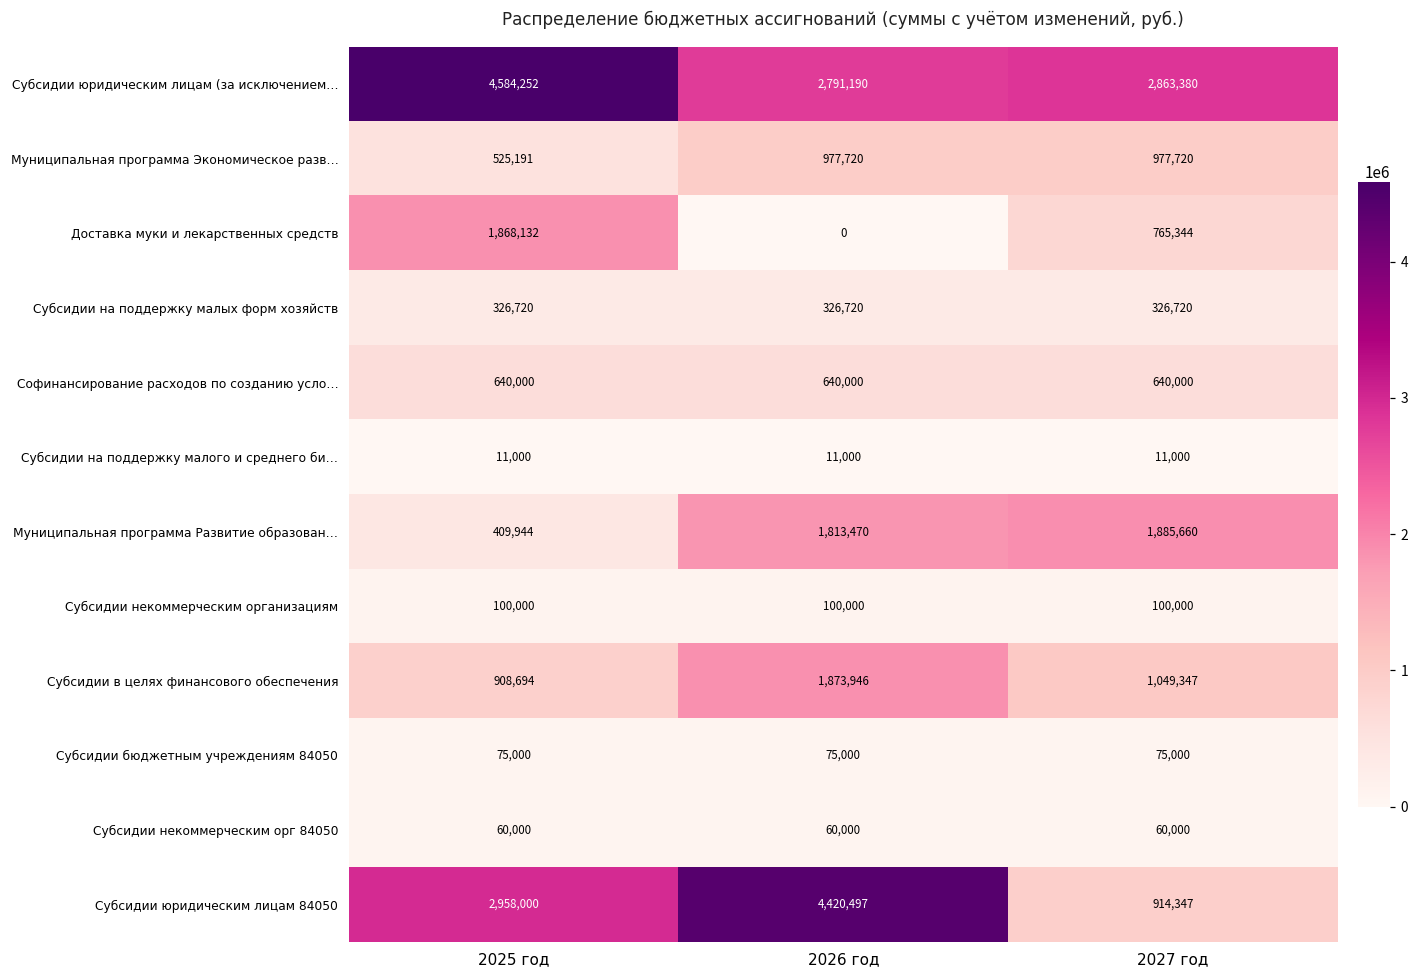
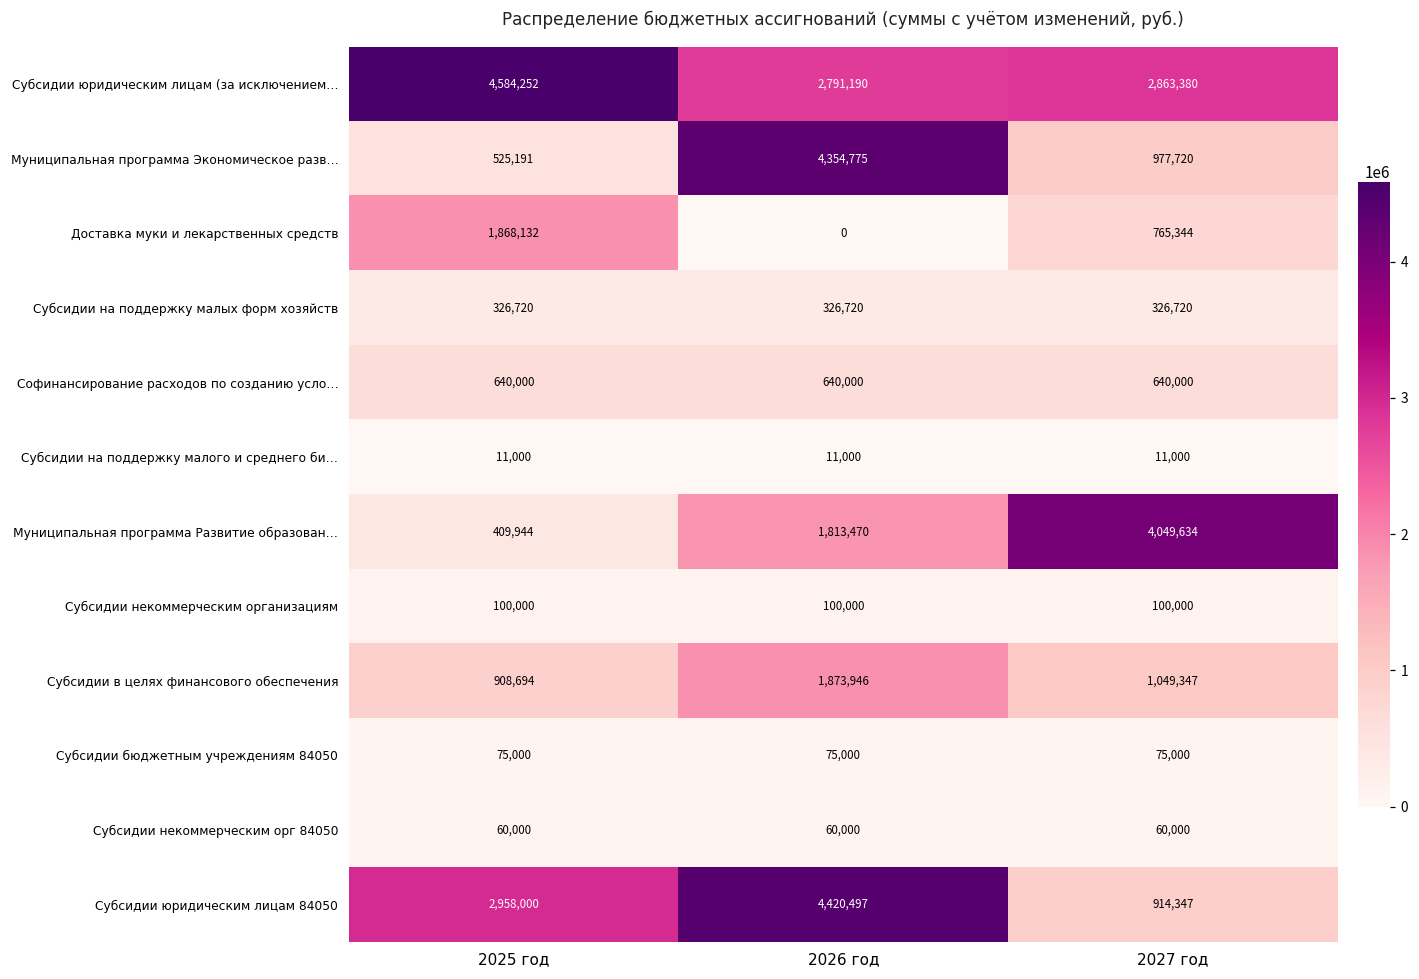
Муниципальная программа Экономическое разв…, 2026 год: 977,720 -> 4,354,775
Муниципальная программа Развитие образован…, 2027 год: 1,885,660 -> 4,049,634
